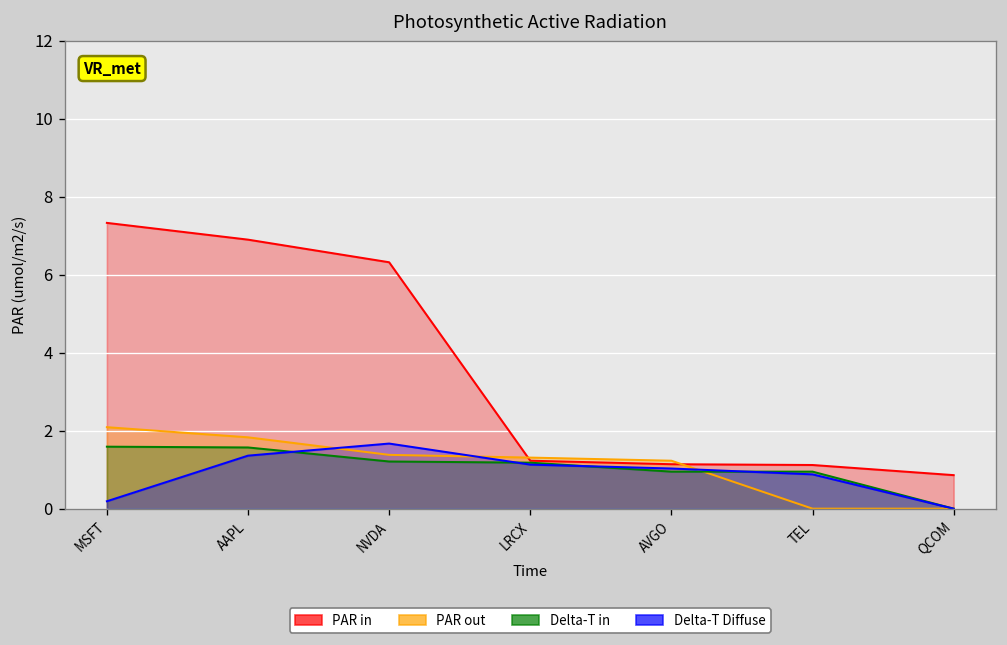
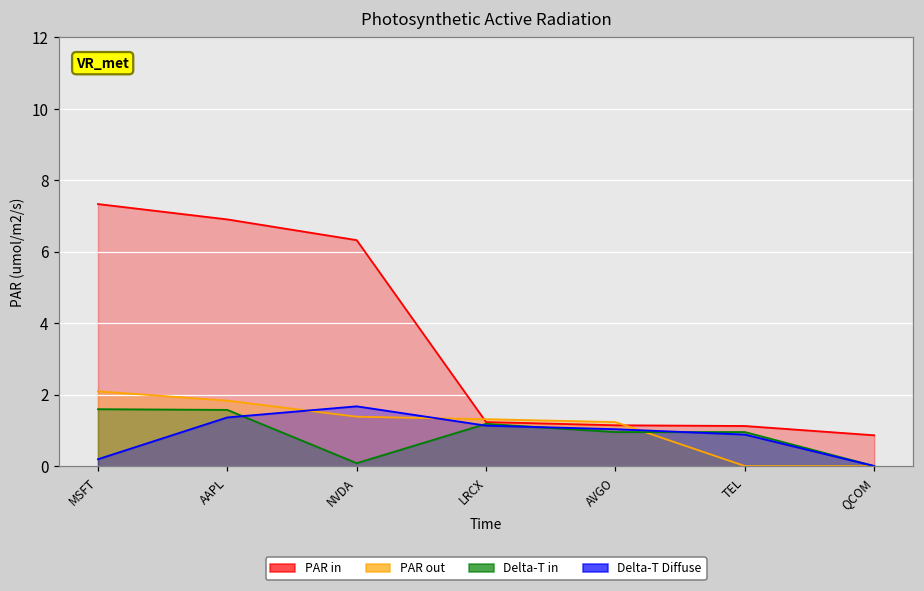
Delta-T in, NVDA: 1.2 -> 0.1
